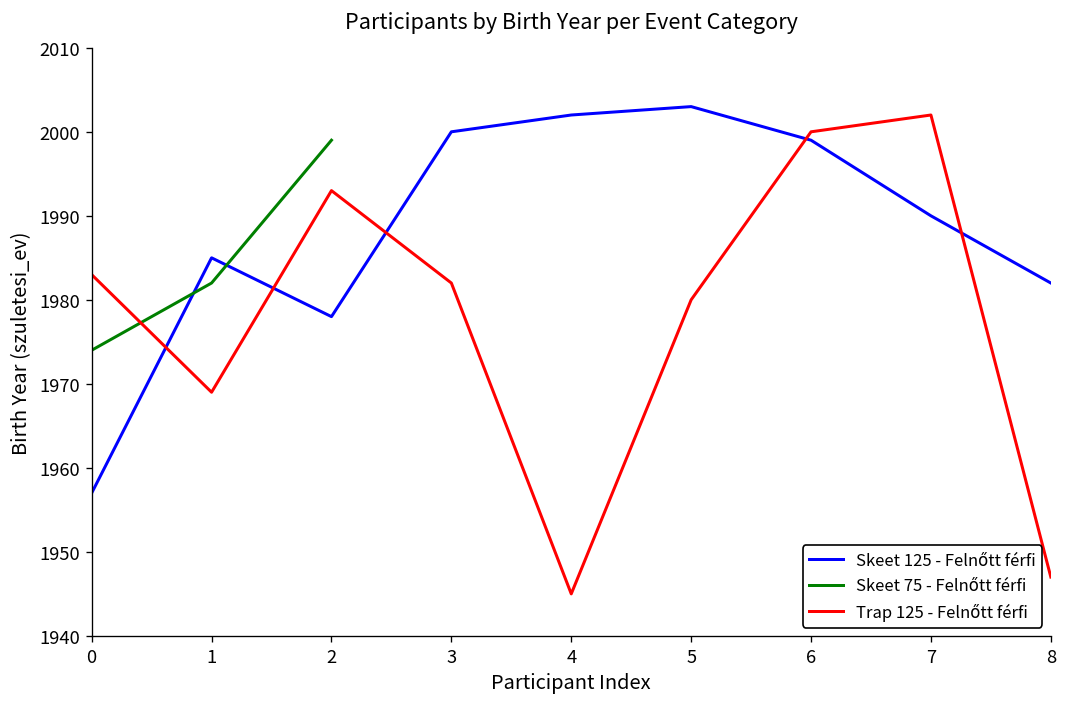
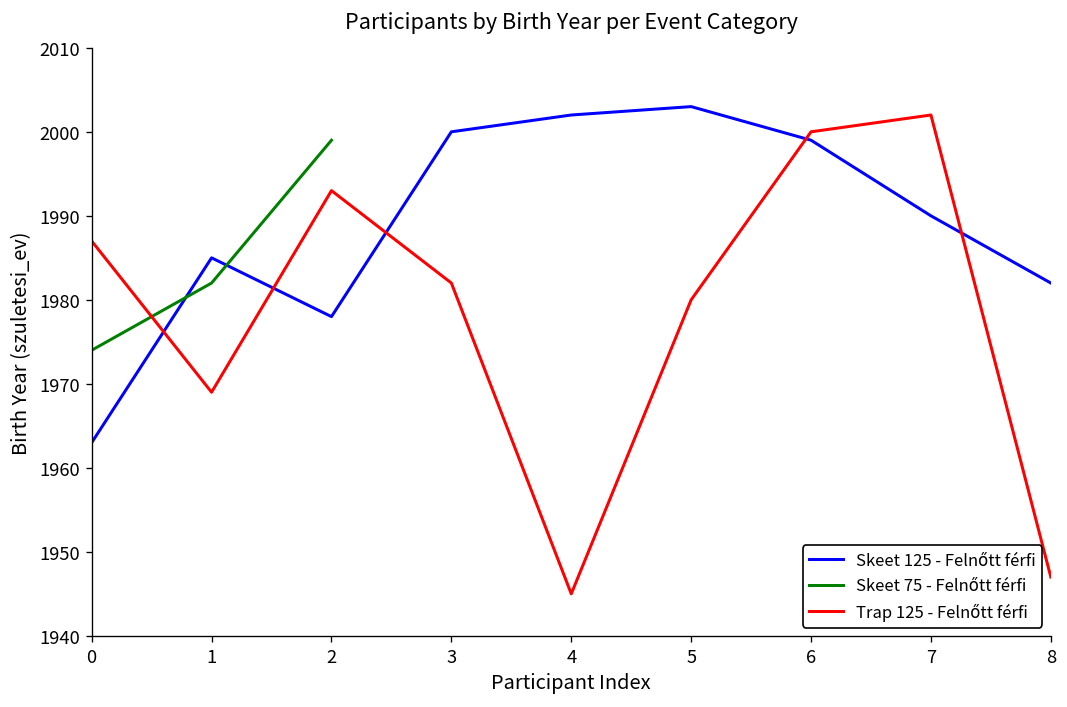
Skeet 125 - Felnőtt férfi, 0: 1957 -> 1963
Trap 125 - Felnőtt férfi, 0: 1983 -> 1987
